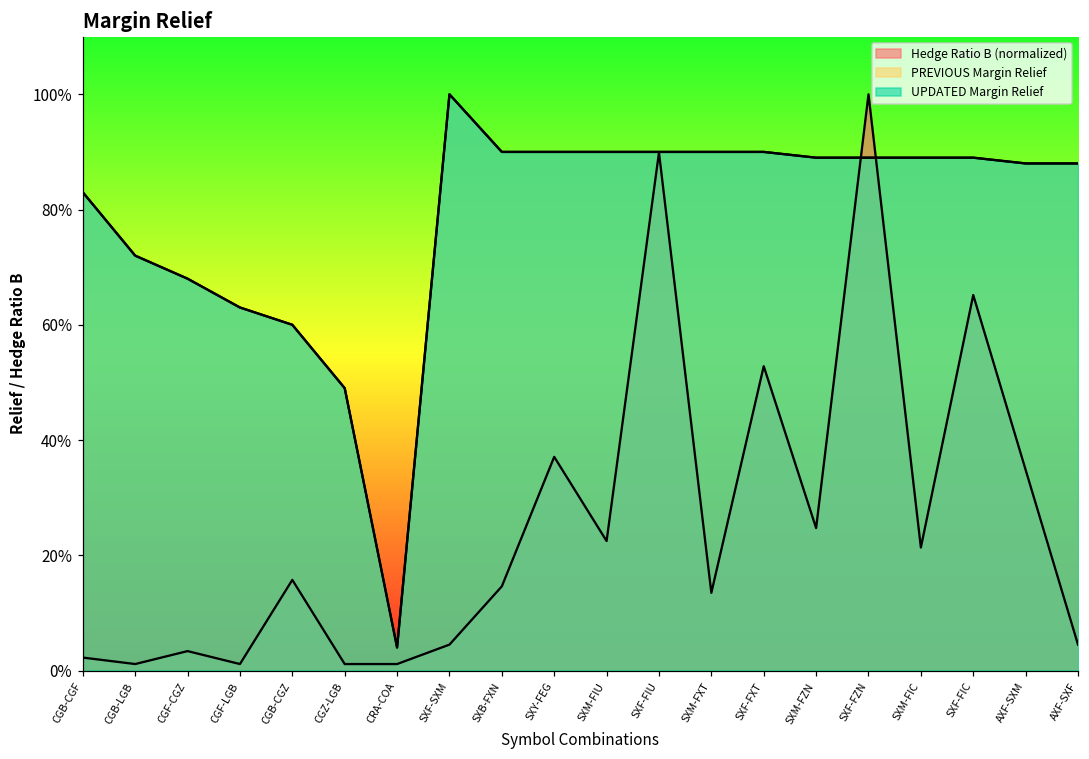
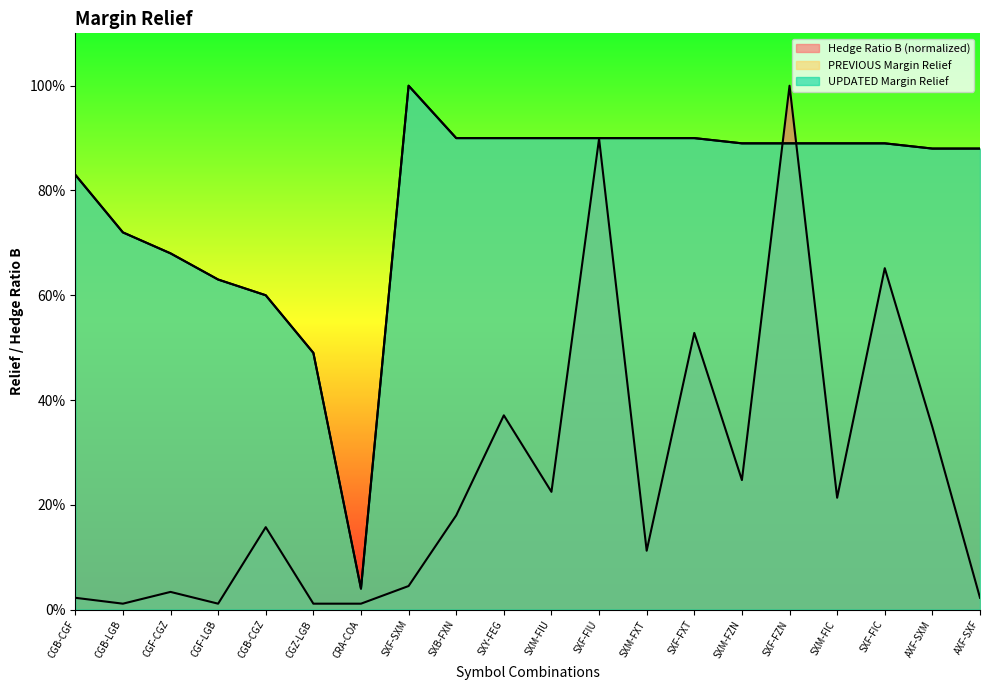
Hedge Ratio B (normalized), SXB-FXN: 15% -> 18%
Hedge Ratio B (normalized), SXM-FXT: 13% -> 11%
Hedge Ratio B (normalized), AXF-SXF: 4% -> 2%
